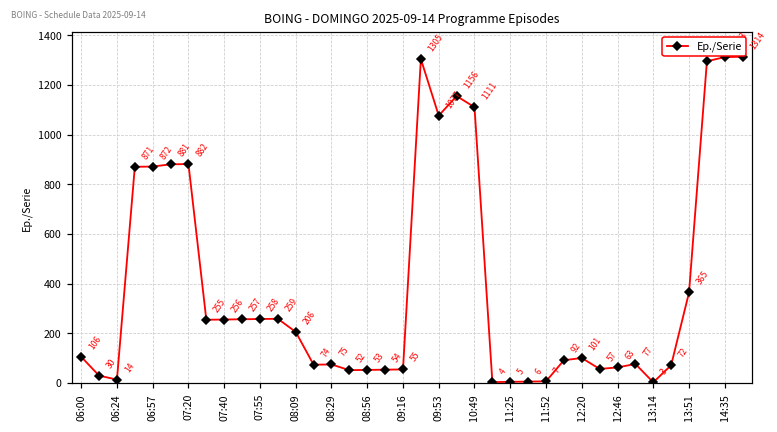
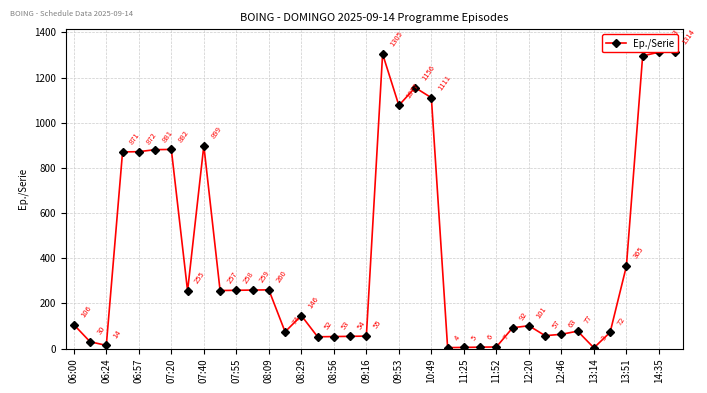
07:40: 256 -> 899
08:09: 206 -> 260
08:29: 75 -> 146
